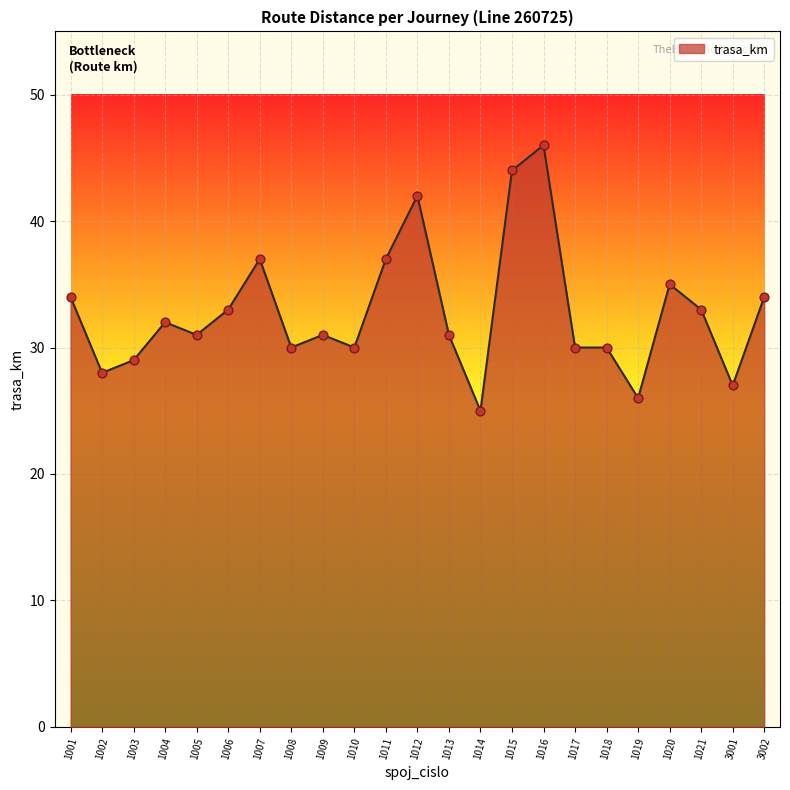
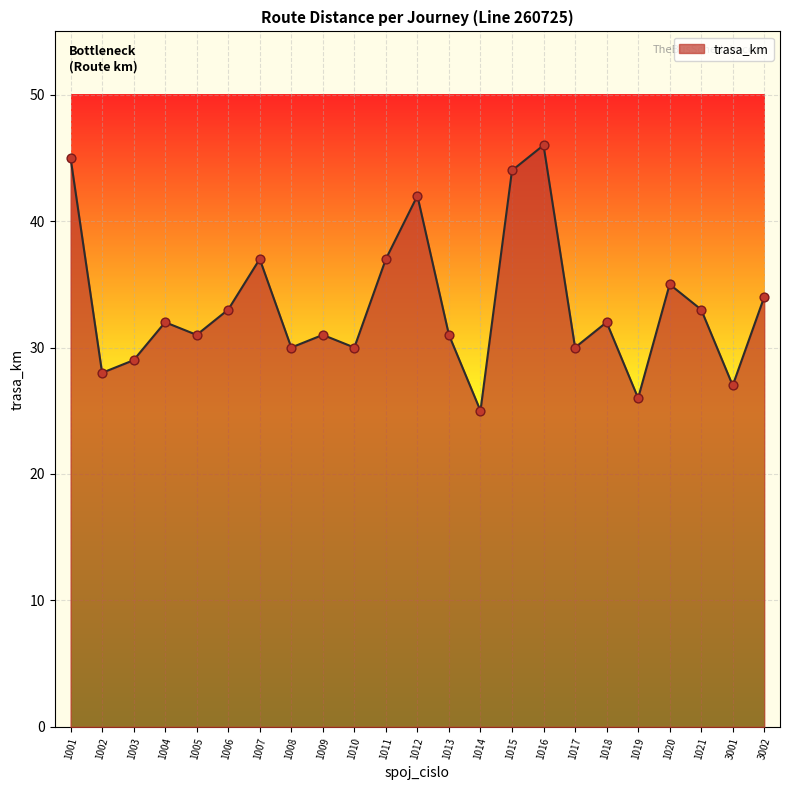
1001: 34 -> 45
1018: 30 -> 32
